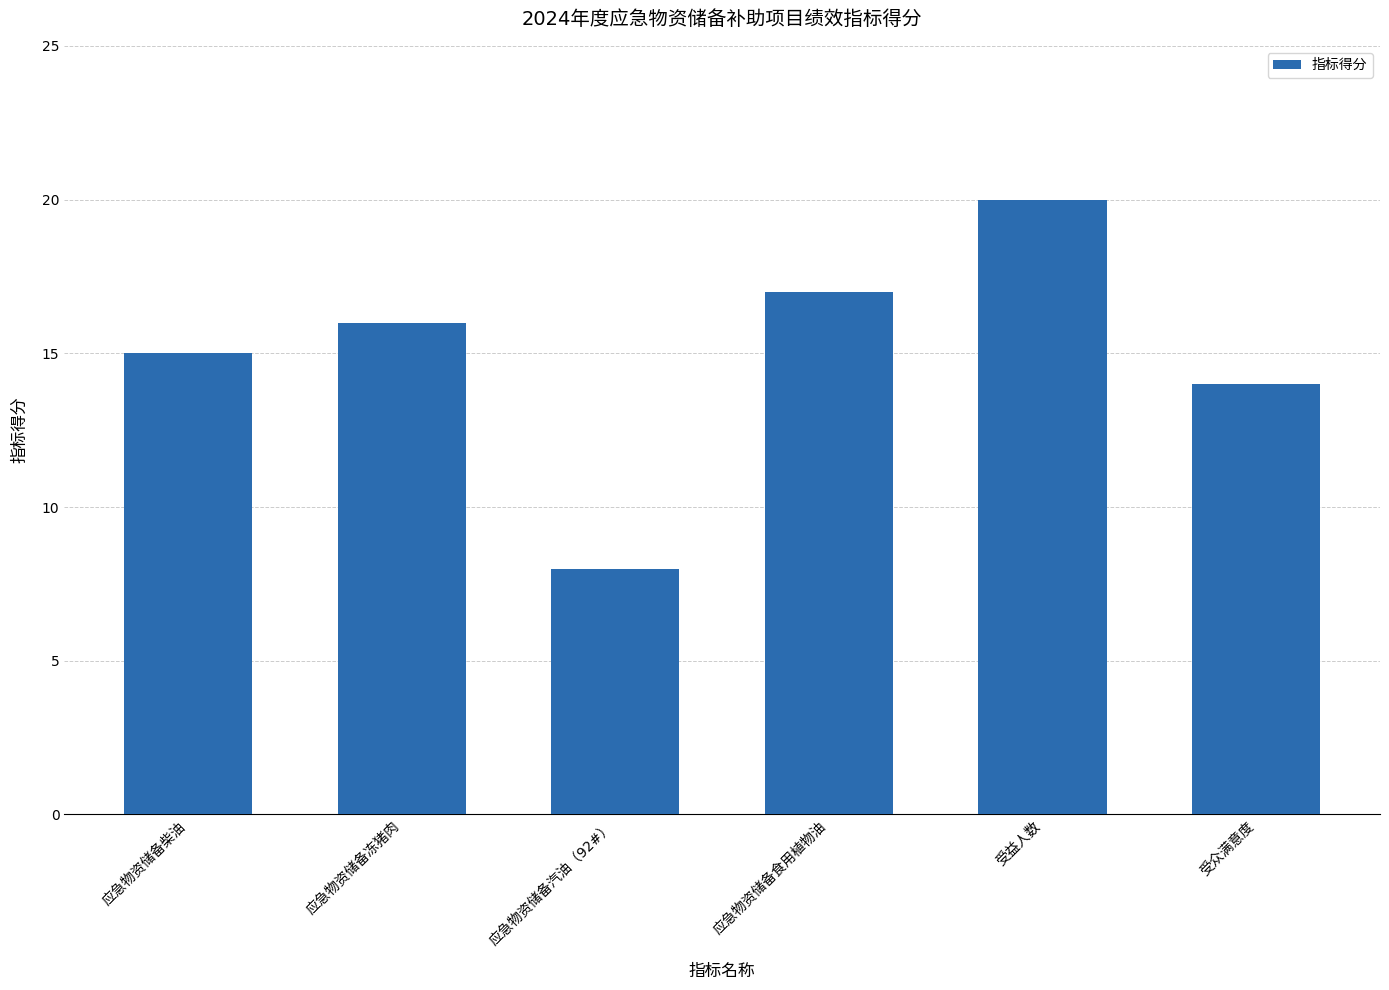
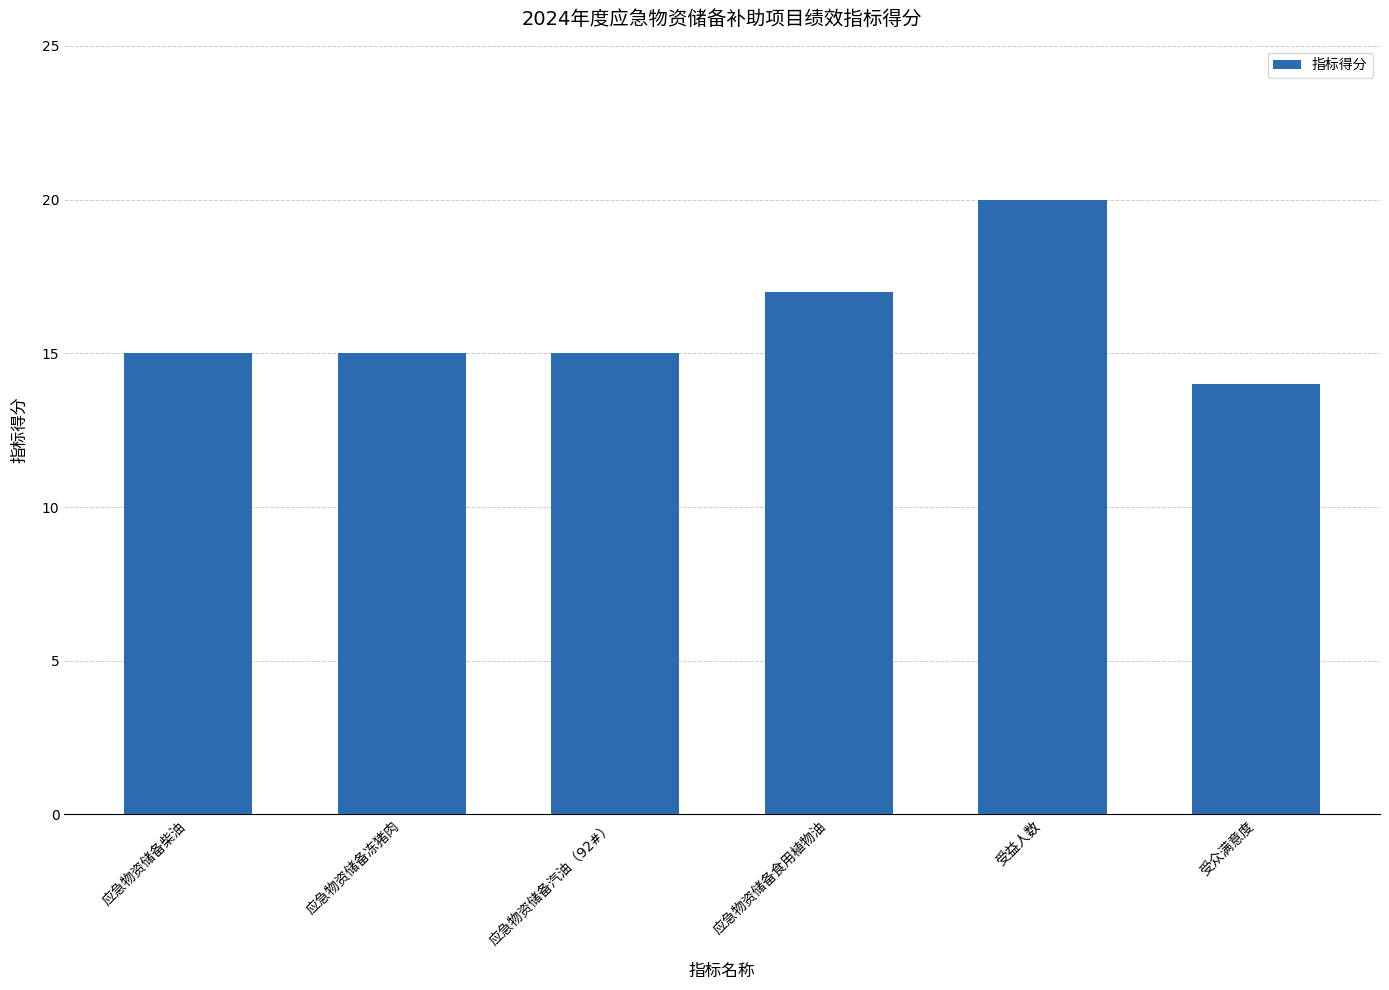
应急物资储备冻猪肉: 16 -> 15
应急物资储备汽油（92#）: 8 -> 15
